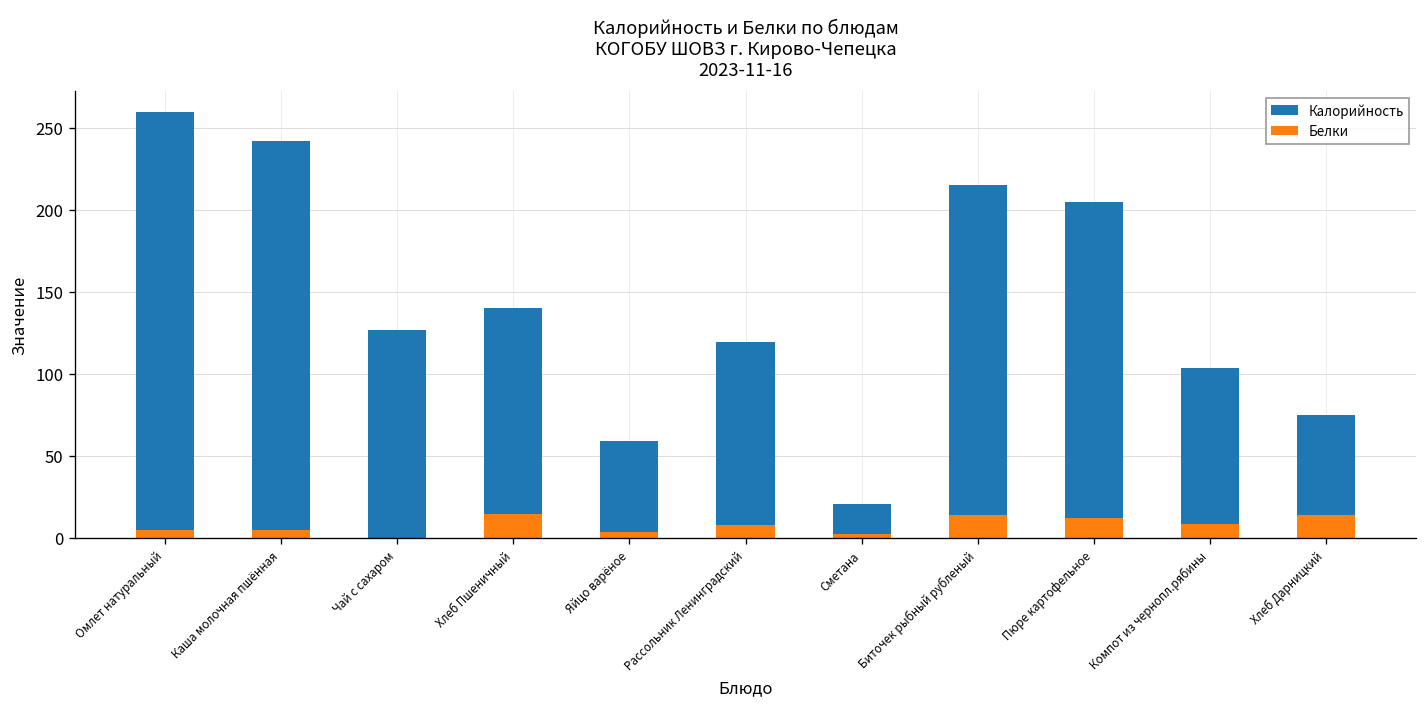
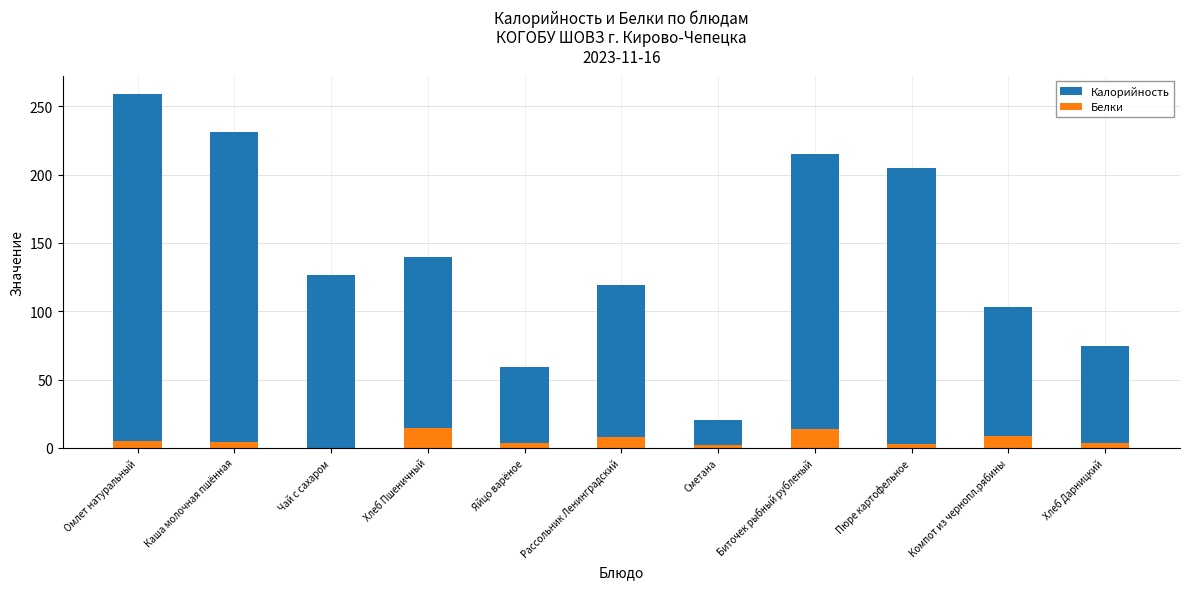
Калорийность, Каша молочная пшённая: 242 -> 231
Белки, Пюре картофельное: 12 -> 3
Белки, Хлеб Дарницкий: 14 -> 4
